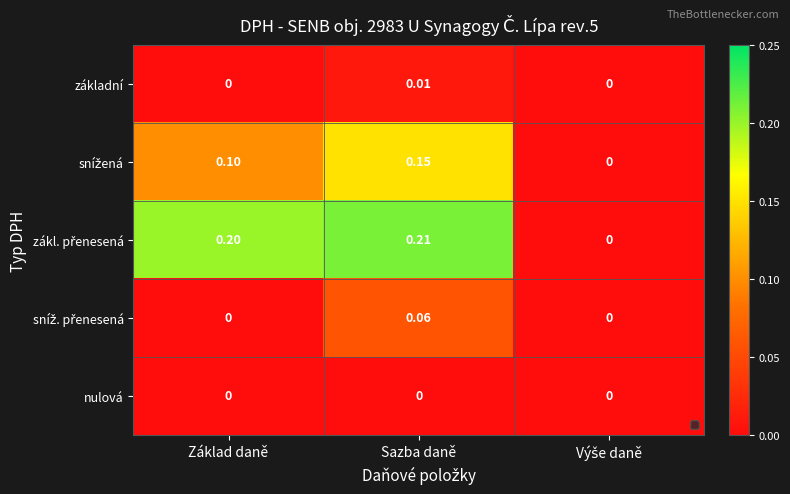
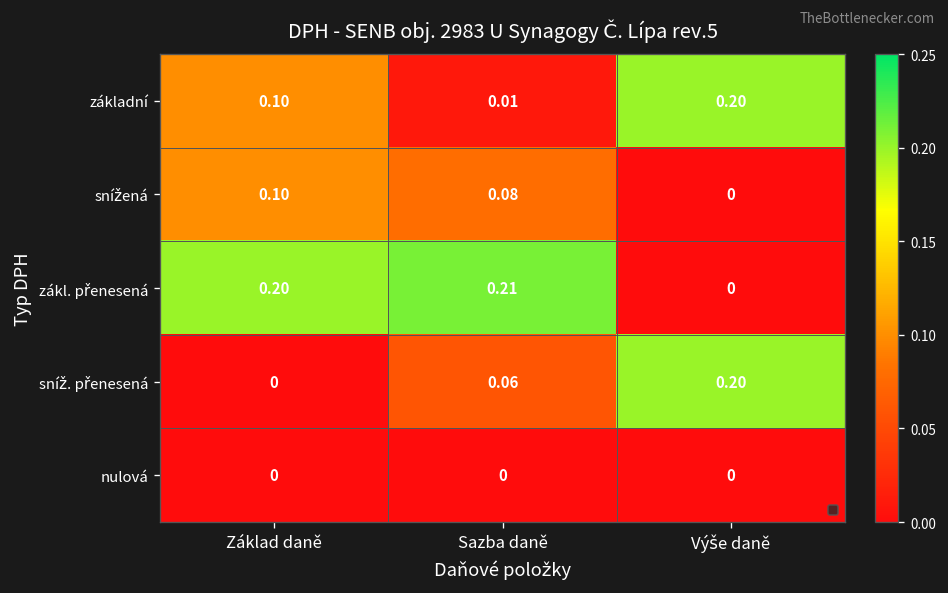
základní, Základ daně: 0 -> 0.10
základní, Výše daně: 0 -> 0.20
snížená, Sazba daně: 0.15 -> 0.08
sníž. přenesená, Výše daně: 0 -> 0.20
